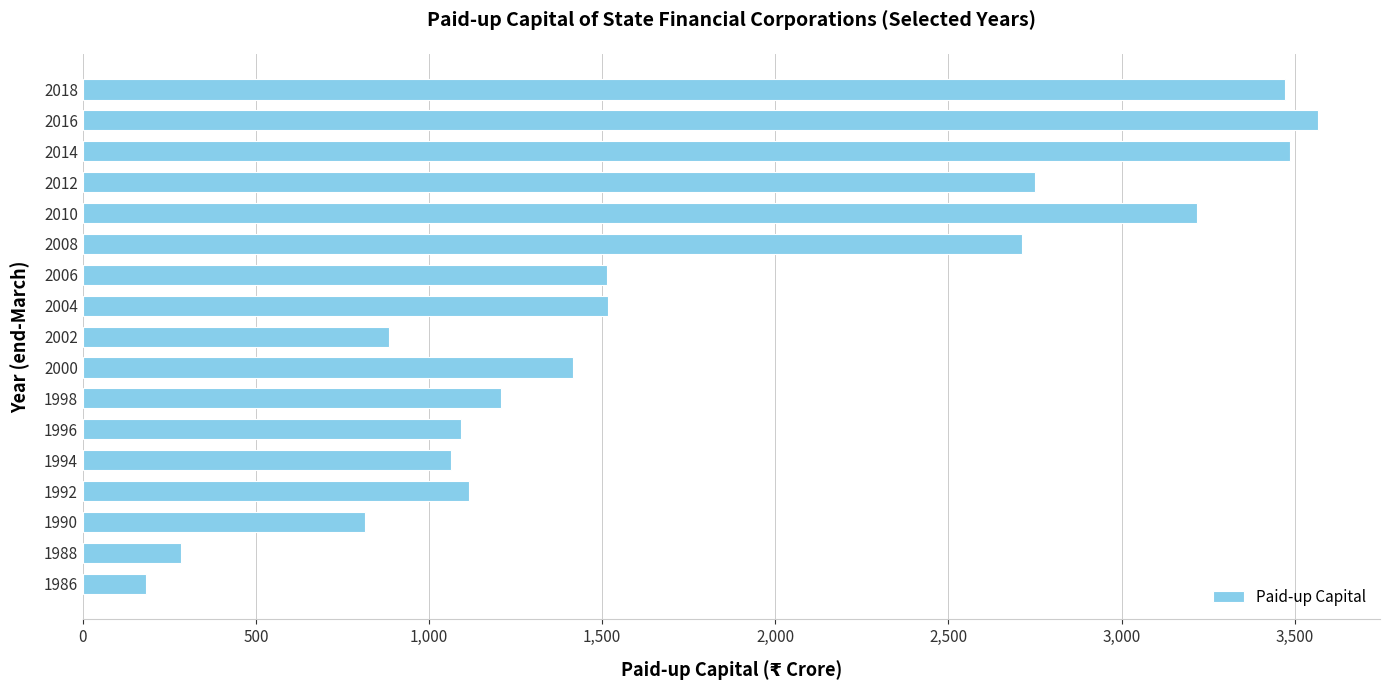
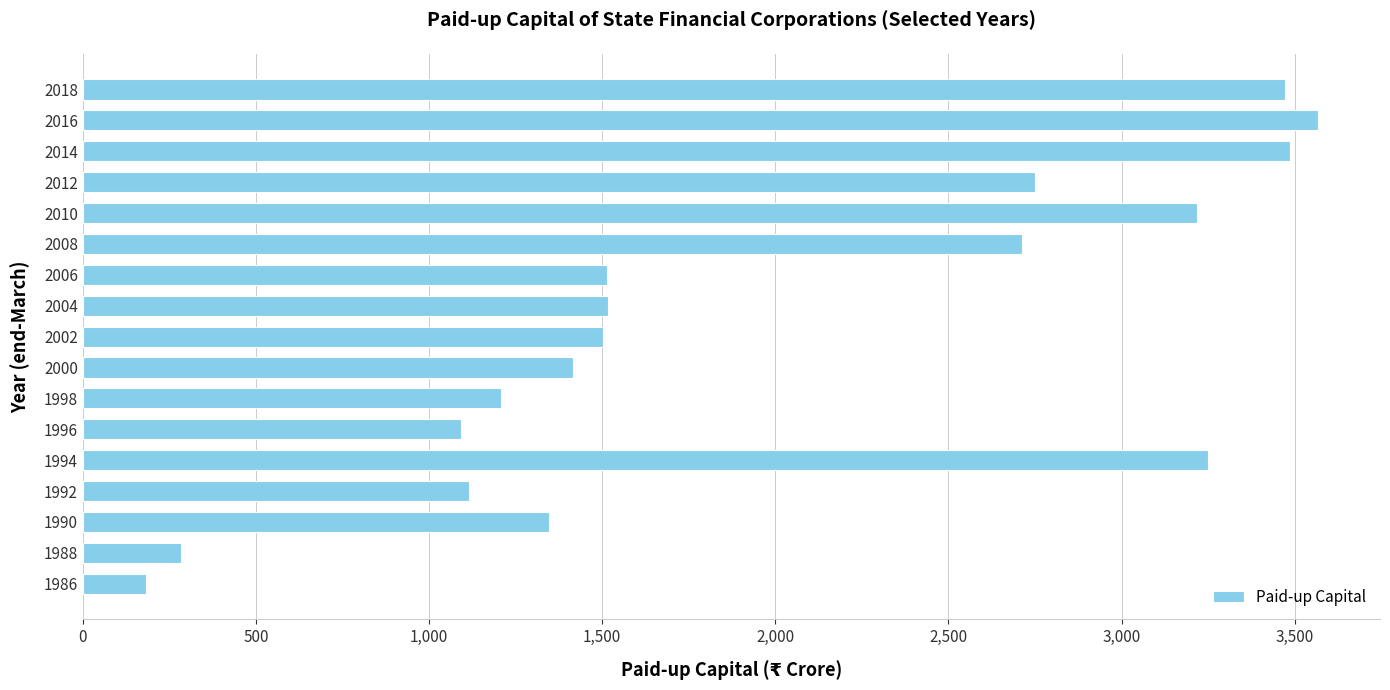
2002: 880 -> 1,500
1994: 1,060 -> 3,250
1990: 820 -> 1,350
